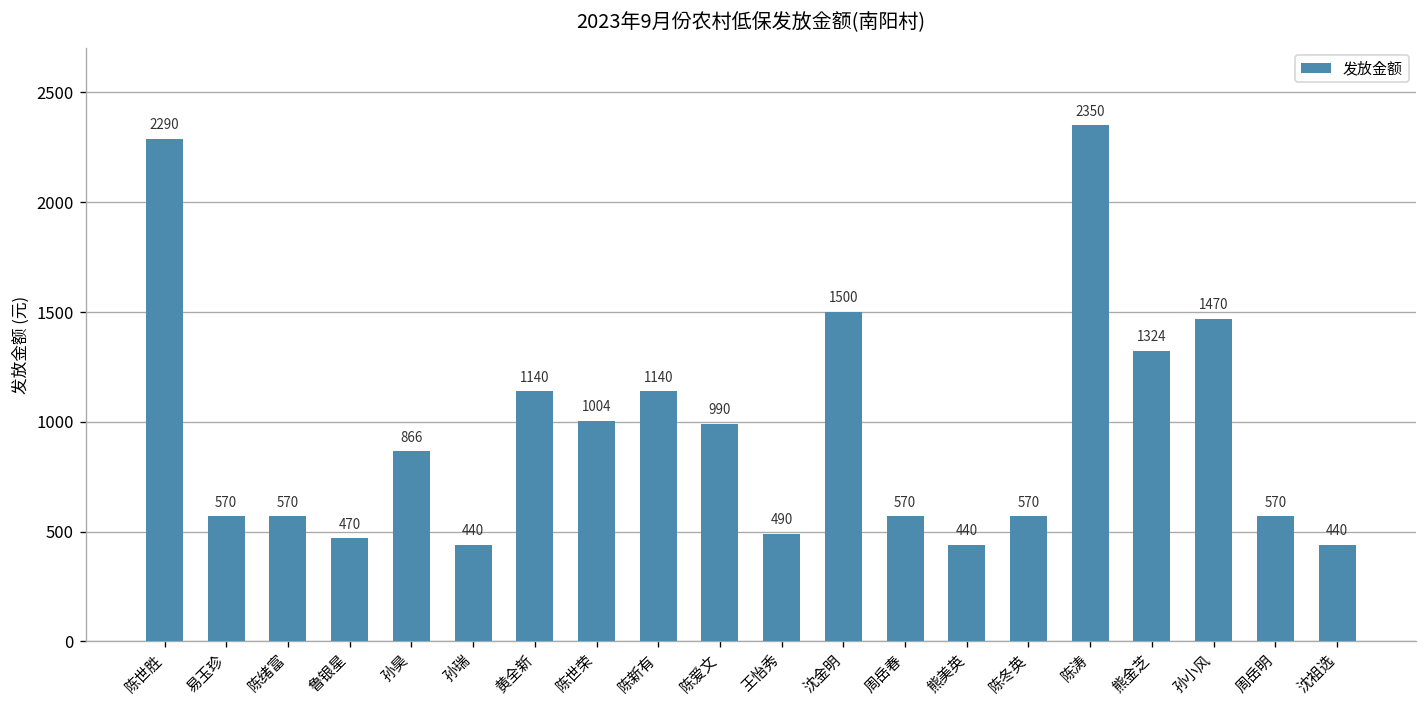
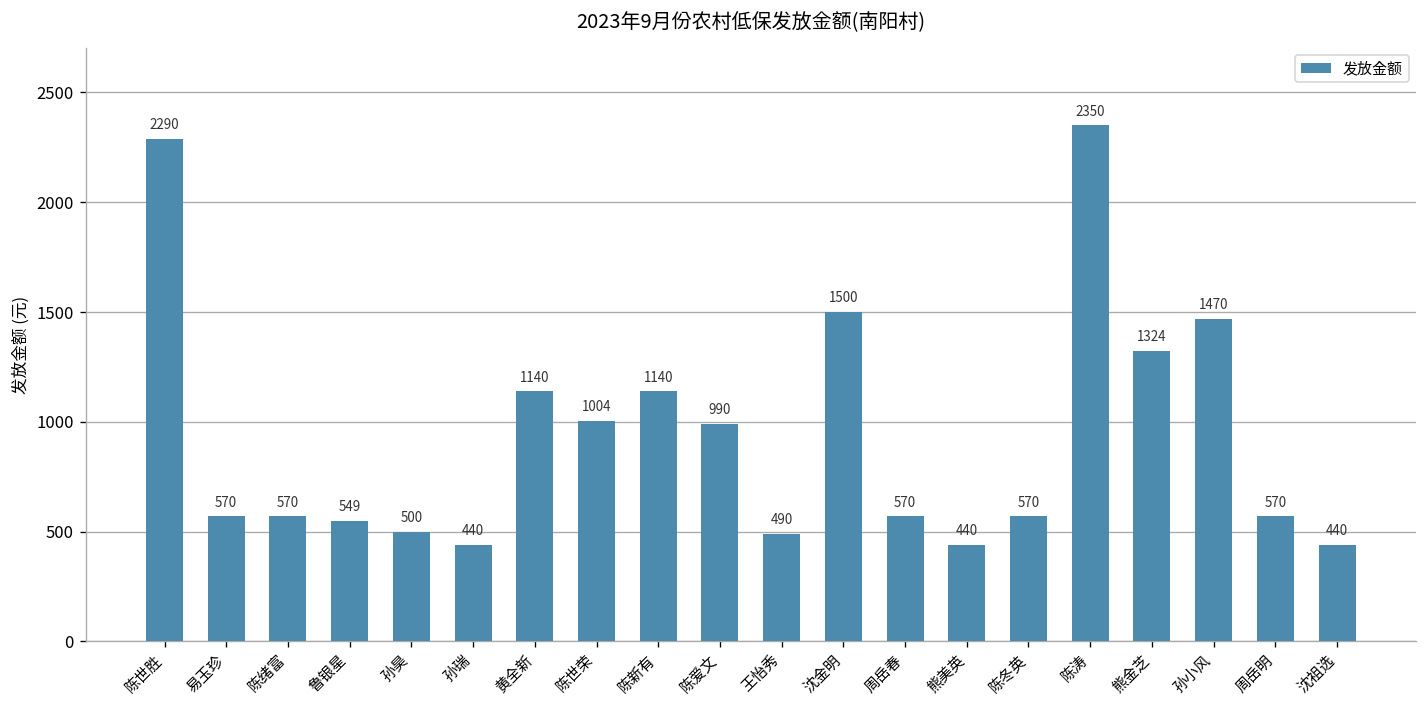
鲁银星: 470 -> 549
孙昊: 866 -> 500
